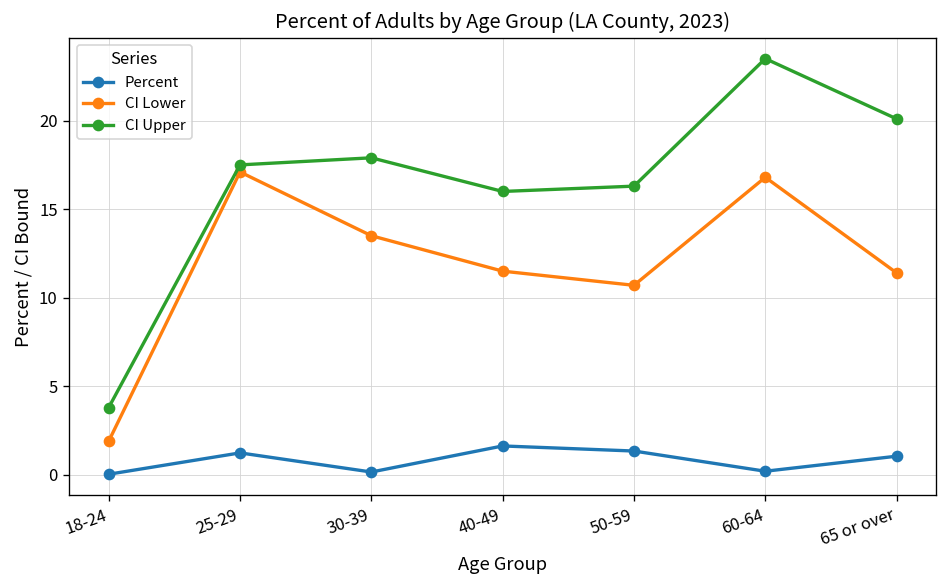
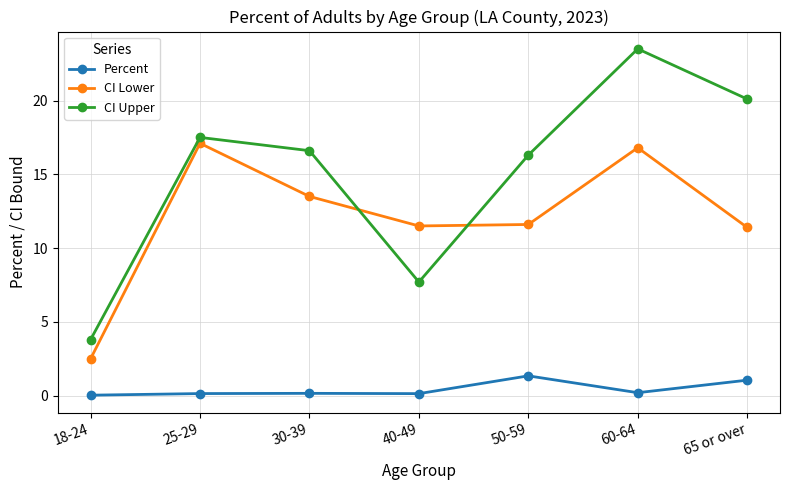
CI Lower, 18-24: 1.9 -> 2.5
Percent, 25-29: 1.2 -> 0.1
CI Upper, 30-39: 17.9 -> 16.6
Percent, 40-49: 1.6 -> 0.1
CI Upper, 40-49: 16.0 -> 7.7
CI Lower, 50-59: 10.7 -> 11.6
